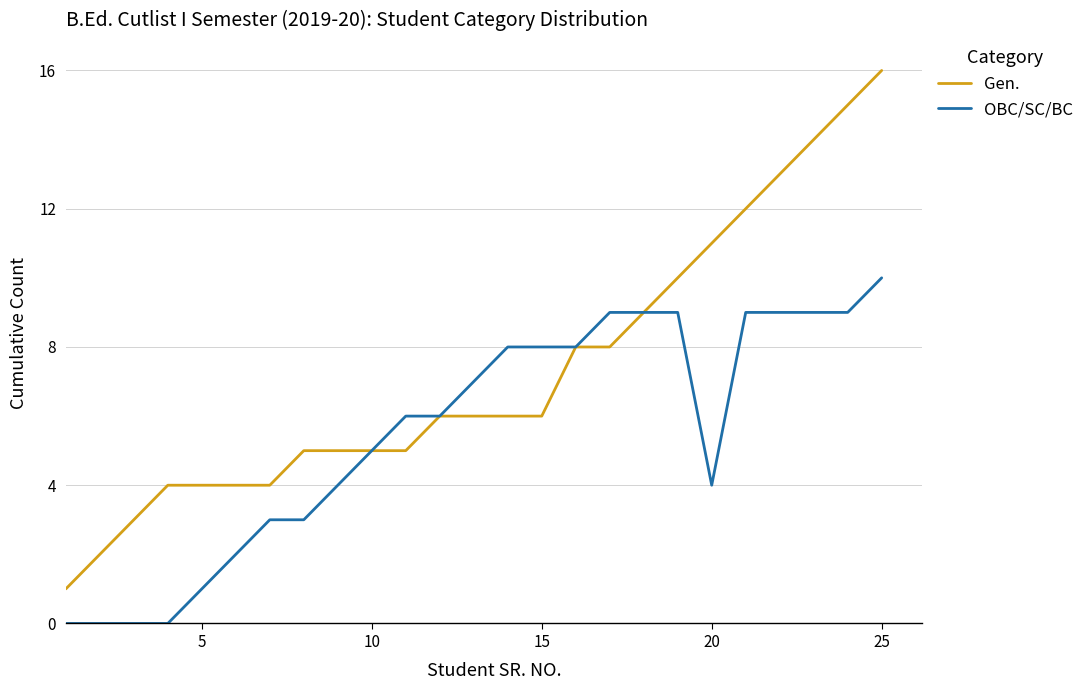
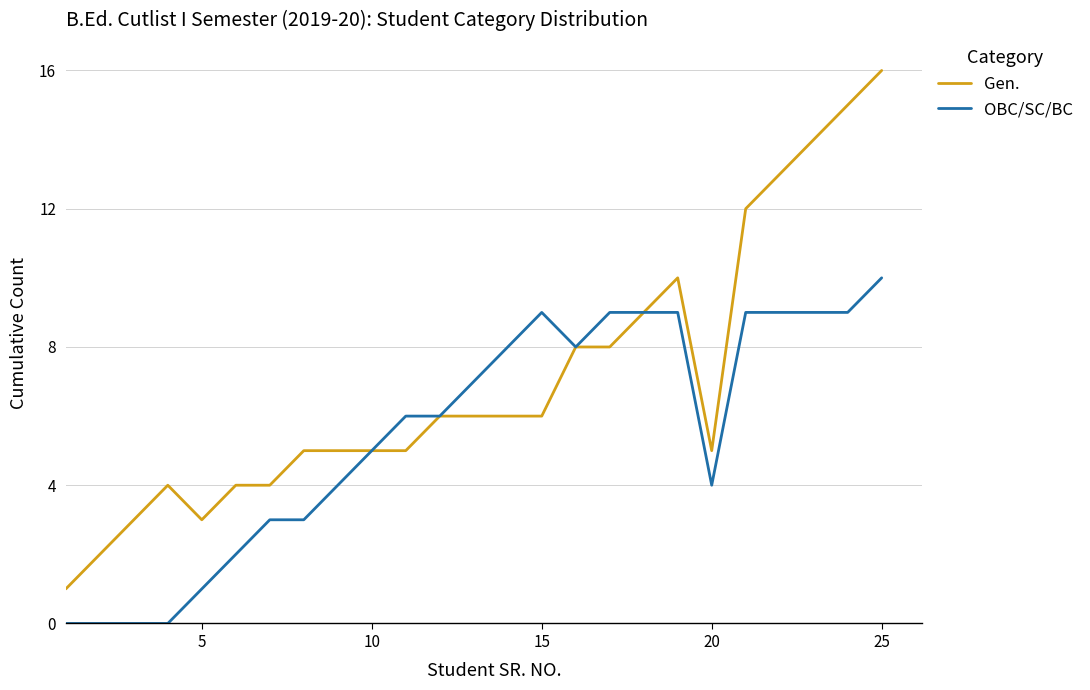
Gen., 5: 4 -> 3
OBC/SC/BC, 15: 8 -> 9
Gen., 20: 11 -> 5
